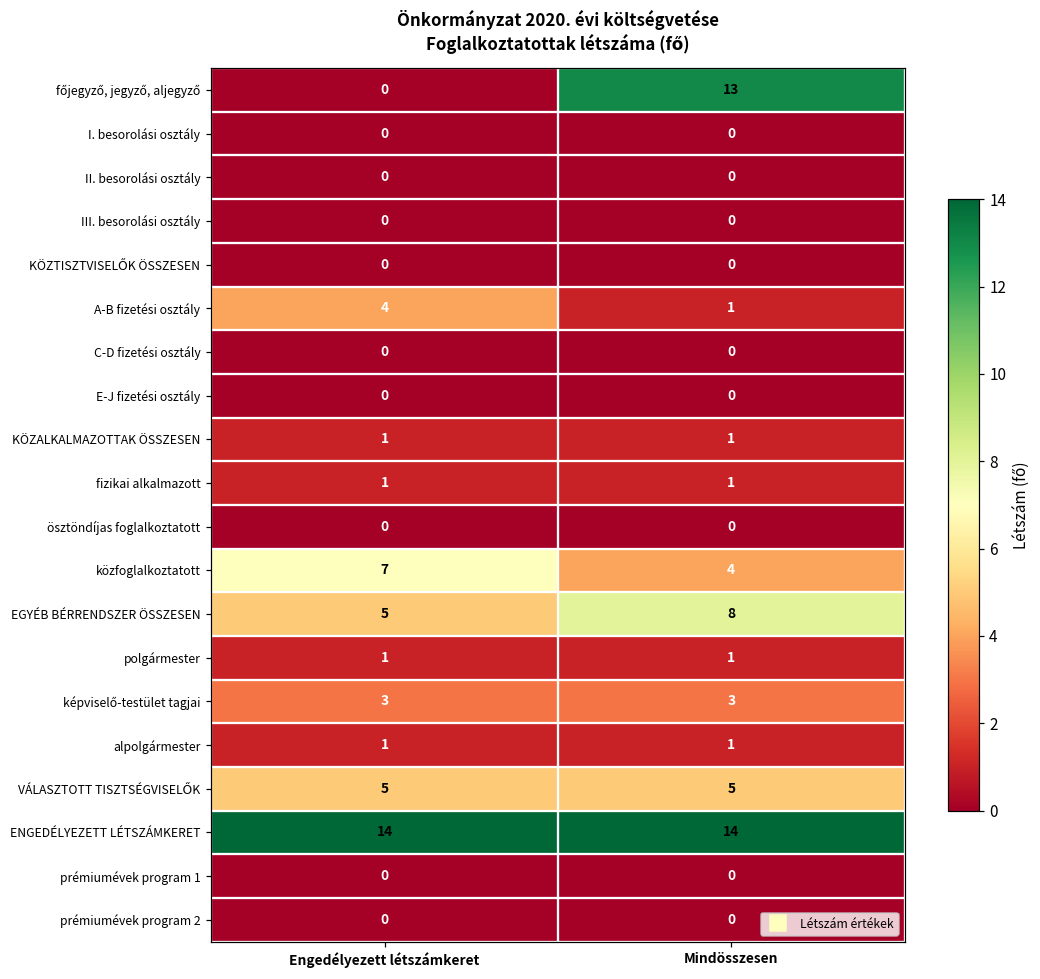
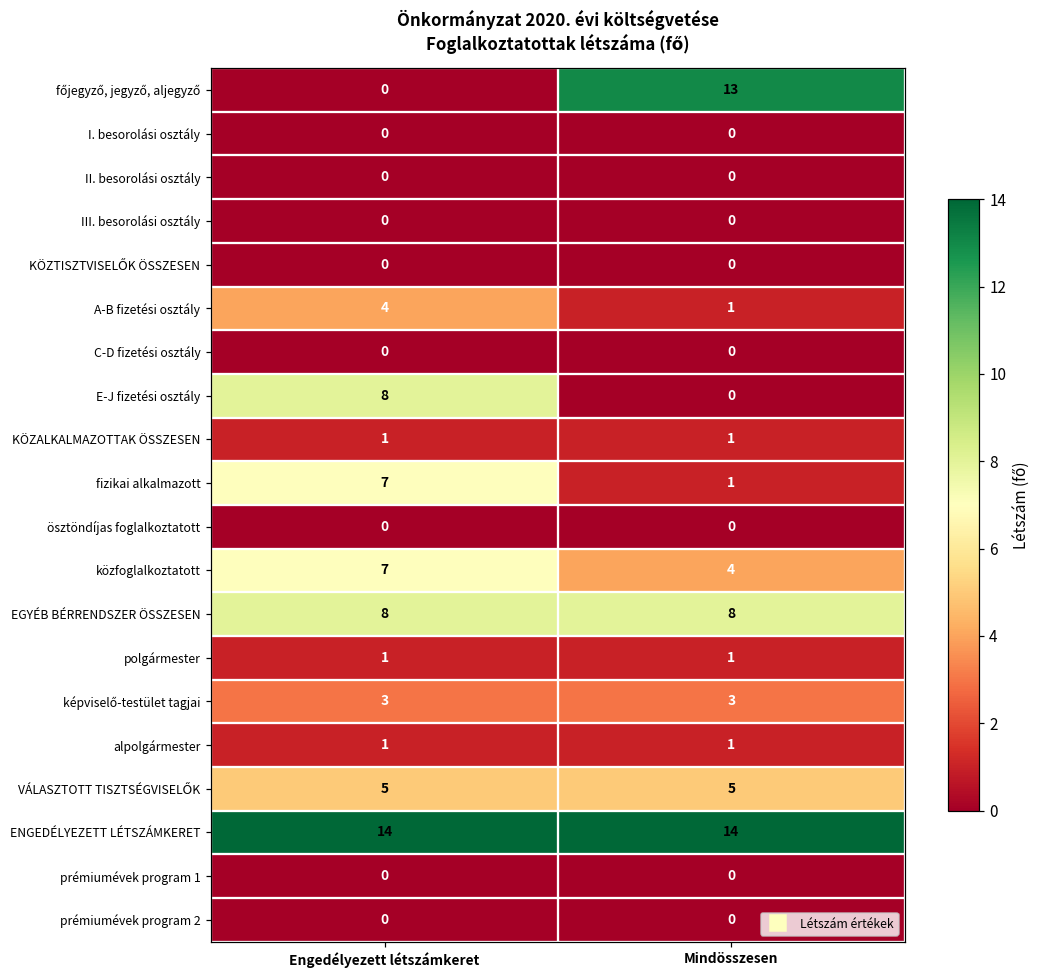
E-J fizetési osztály, Engedélyezett létszámkeret: 0 -> 8
fizikai alkalmazott, Engedélyezett létszámkeret: 1 -> 7
EGYÉB BÉRRENDSZER ÖSSZESEN, Engedélyezett létszámkeret: 5 -> 8
